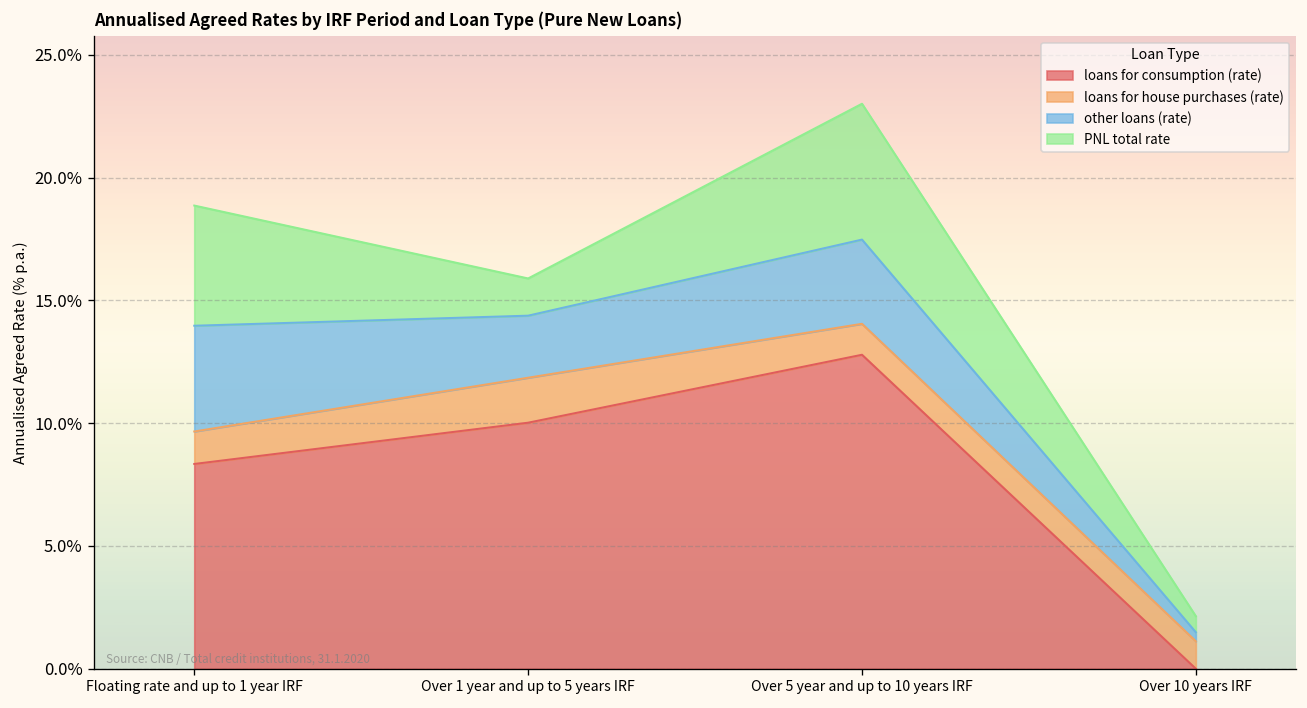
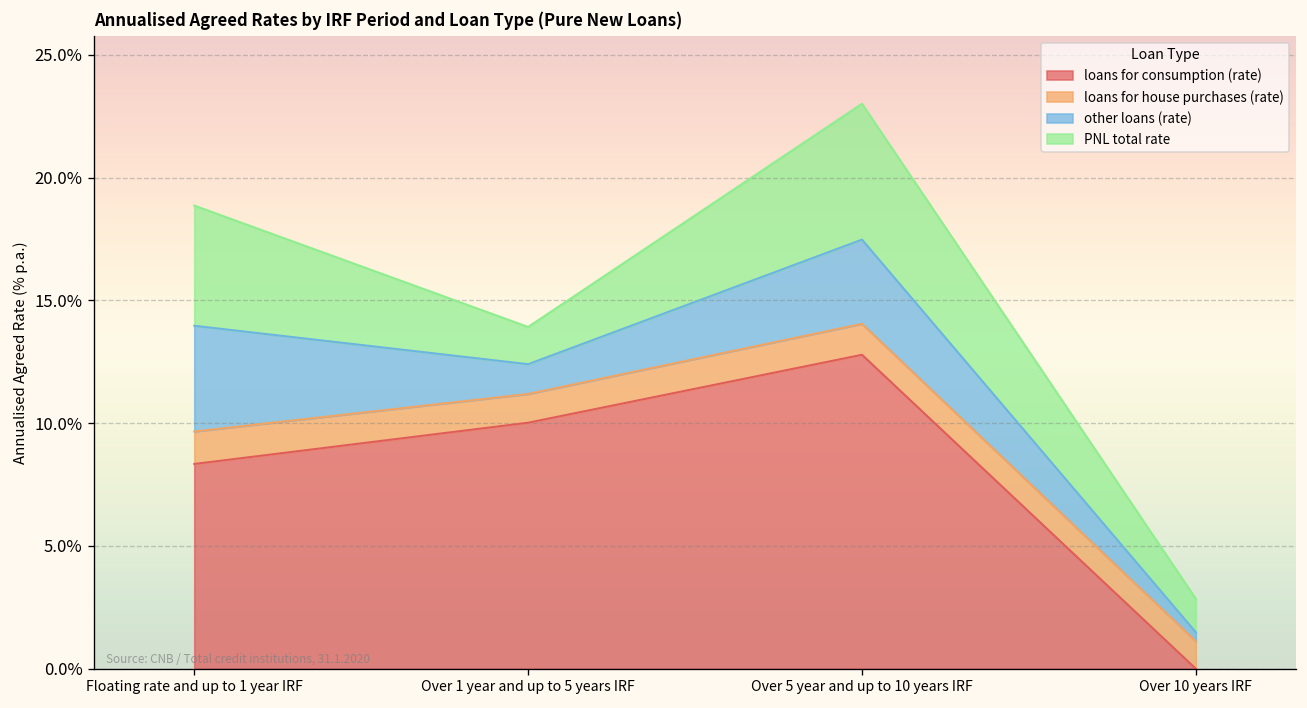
loans for house purchases (rate), Over 1 year and up to 5 years IRF: 1.8% -> 1.2%
other loans (rate), Over 1 year and up to 5 years IRF: 2.5% -> 1.2%
PNL total rate, Over 10 years IRF: 0.7% -> 1.4%
